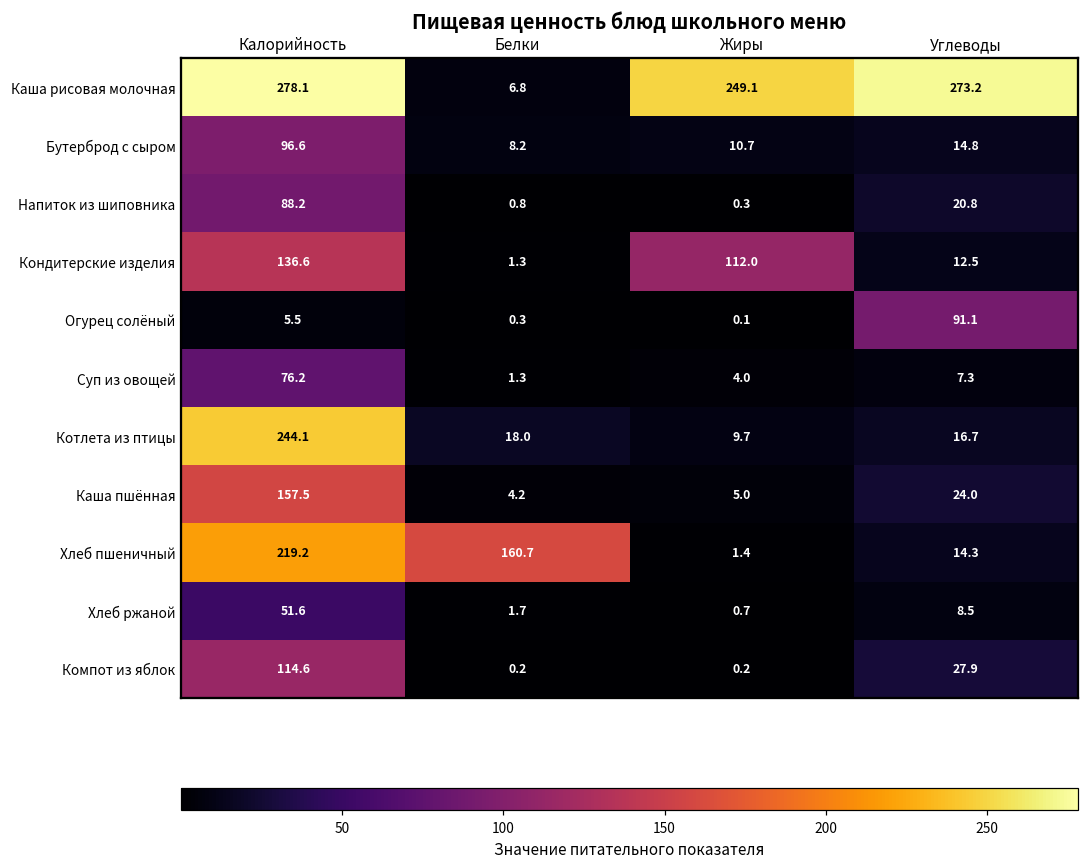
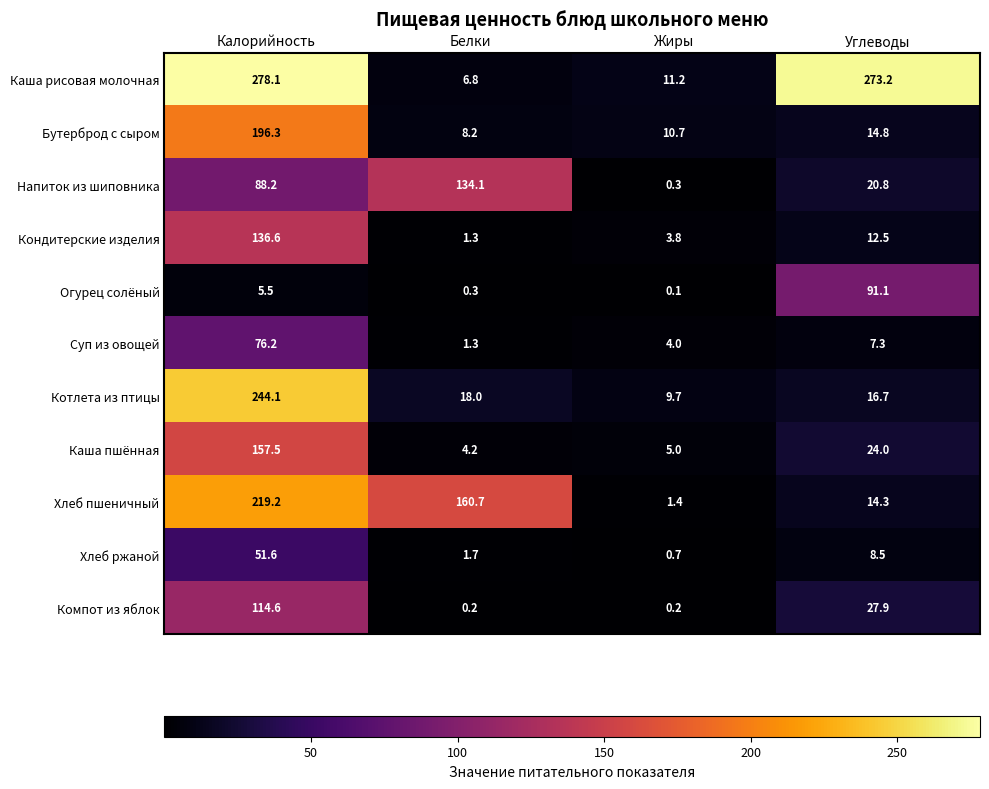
Каша рисовая молочная, Жиры: 249.1 -> 11.2
Бутерброд с сыром, Калорийность: 96.6 -> 196.3
Напиток из шиповника, Белки: 0.8 -> 134.1
Кондитерские изделия, Жиры: 112.0 -> 3.8
